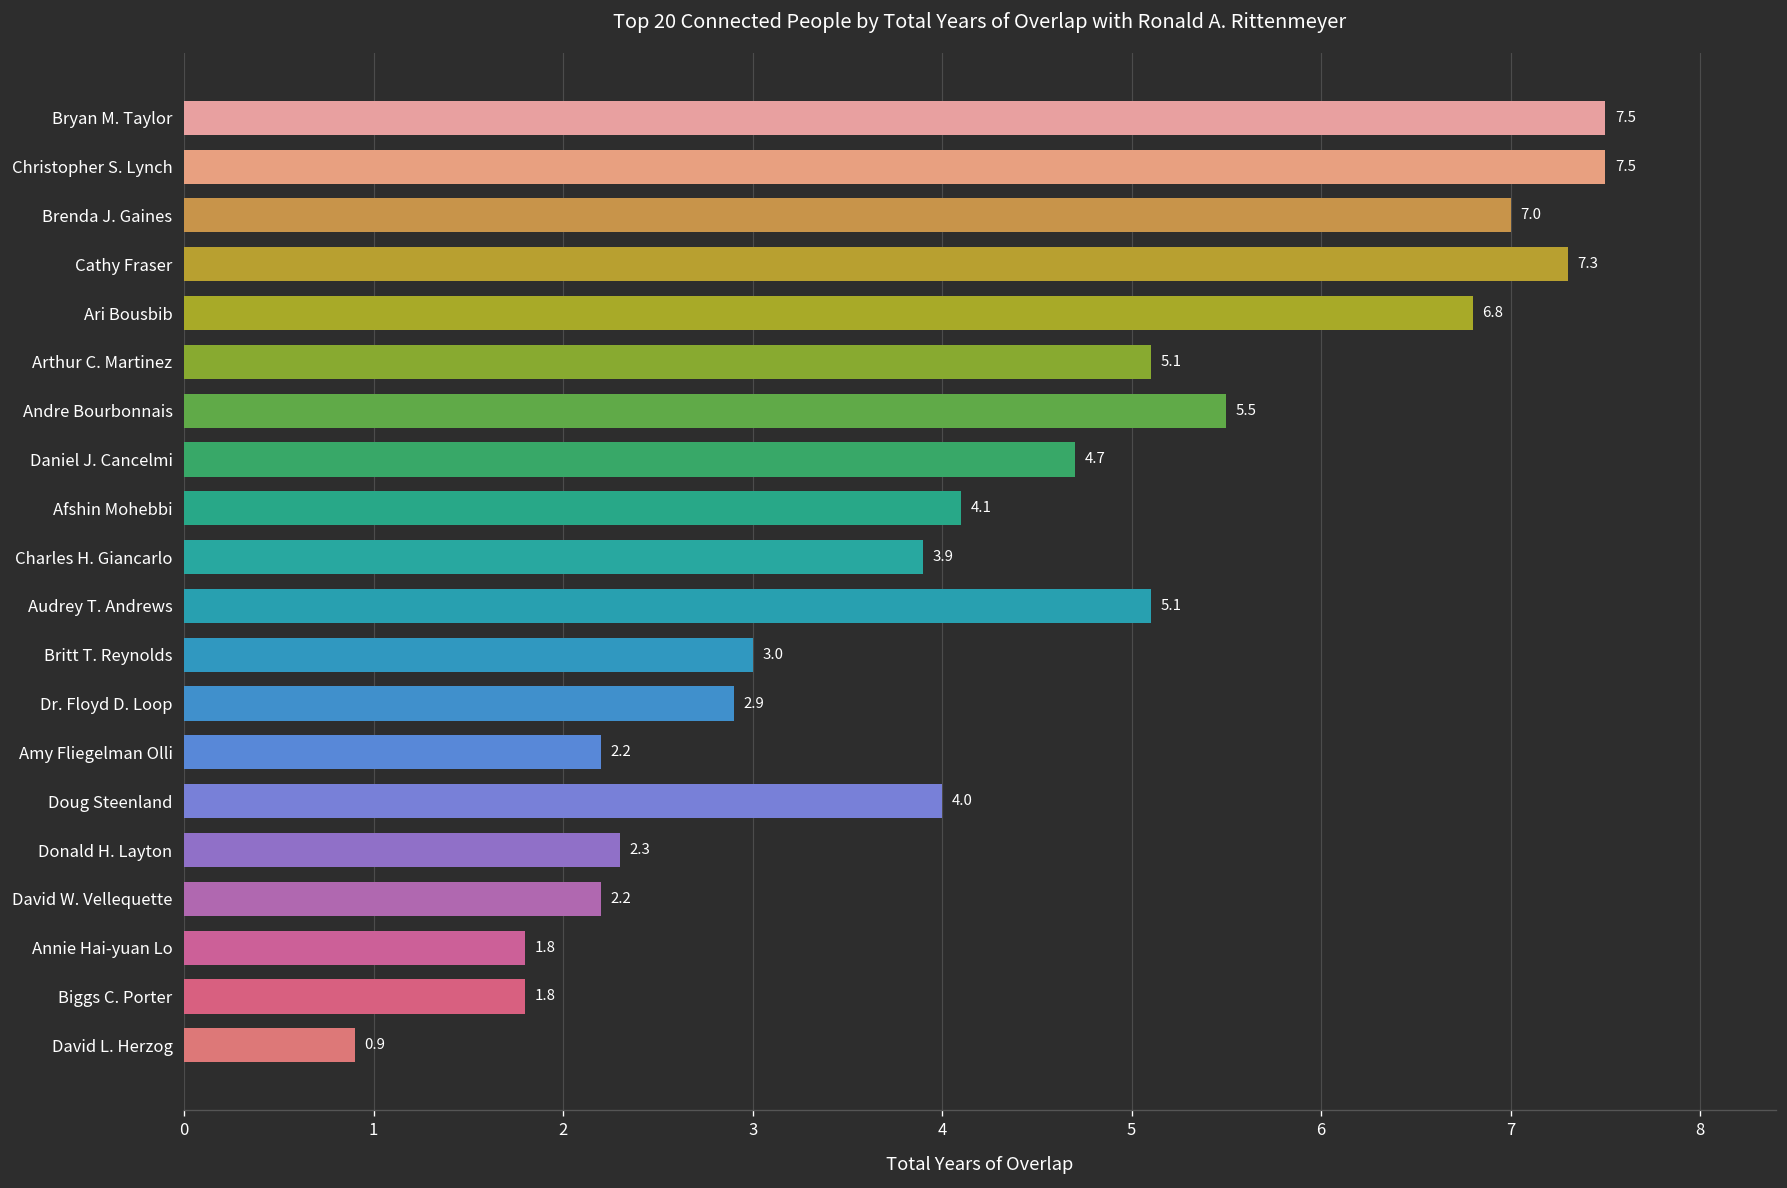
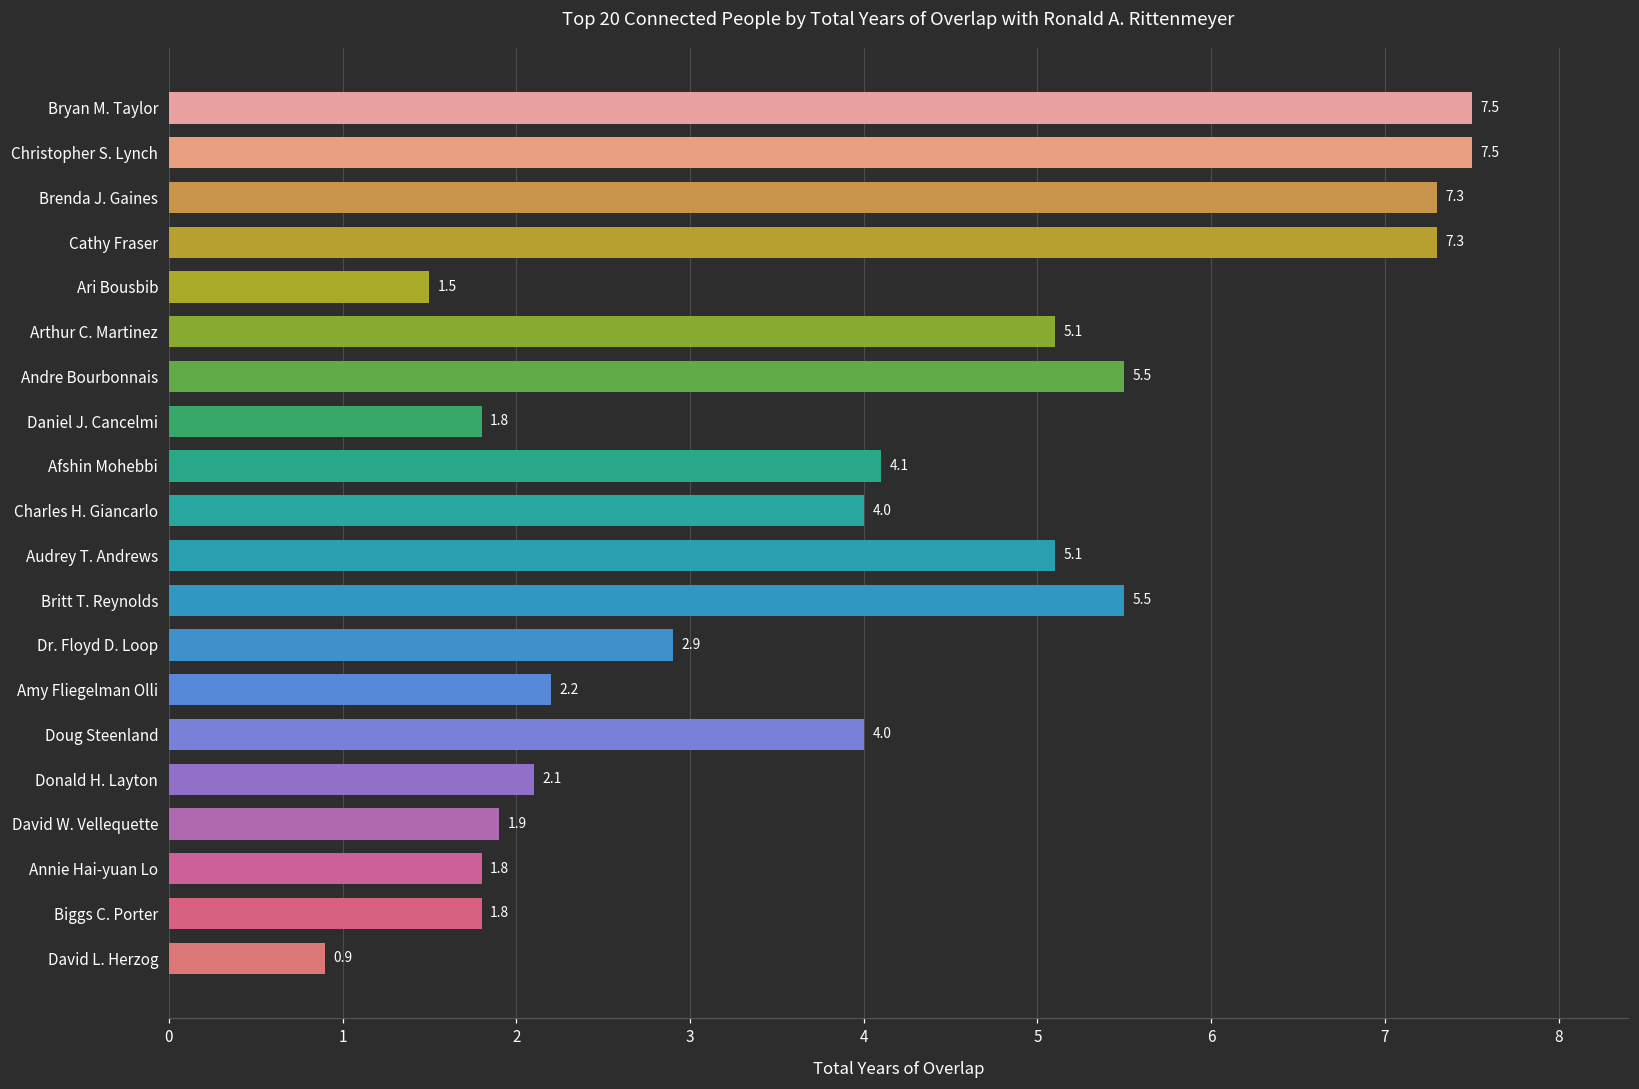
Brenda J. Gaines: 7.0 -> 7.3
Ari Bousbib: 6.8 -> 1.5
Daniel J. Cancelmi: 4.7 -> 1.8
Charles H. Giancarlo: 3.9 -> 4.0
Britt T. Reynolds: 3.0 -> 5.5
Donald H. Layton: 2.3 -> 2.1
David W. Vellequette: 2.2 -> 1.9
